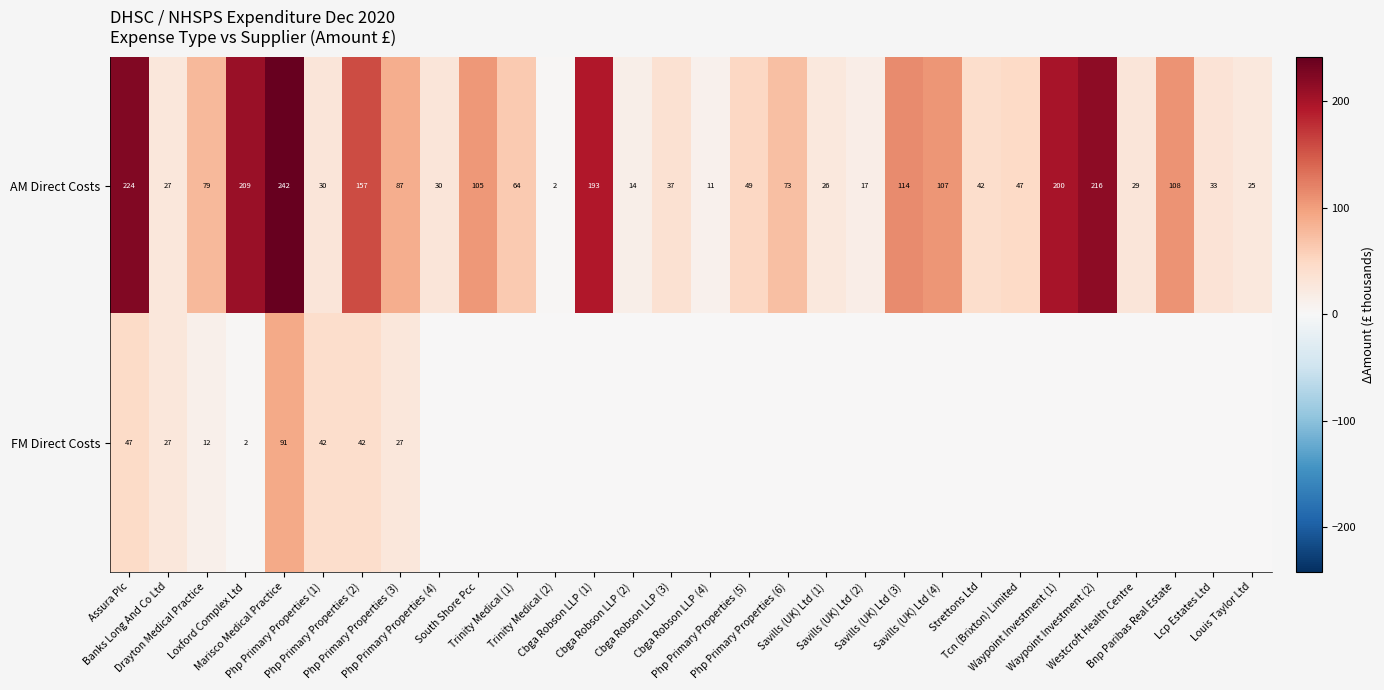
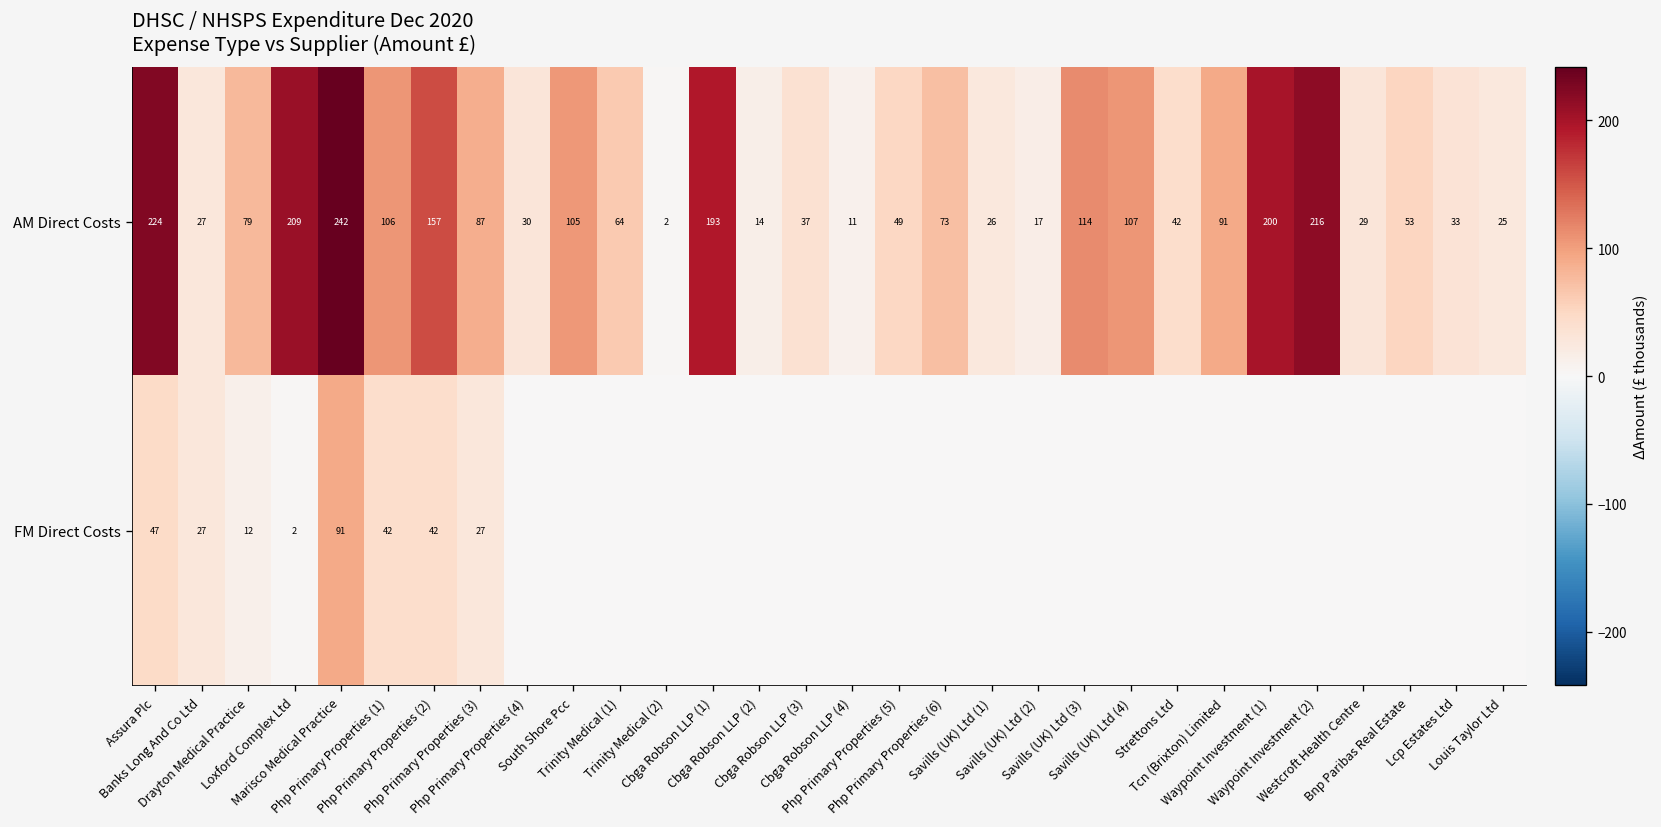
AM Direct Costs, Php Primary Properties (1): 30 -> 106
AM Direct Costs, Tcn (Brixton) Limited: 47 -> 91
AM Direct Costs, Bnp Paribas Real Estate: 108 -> 53
